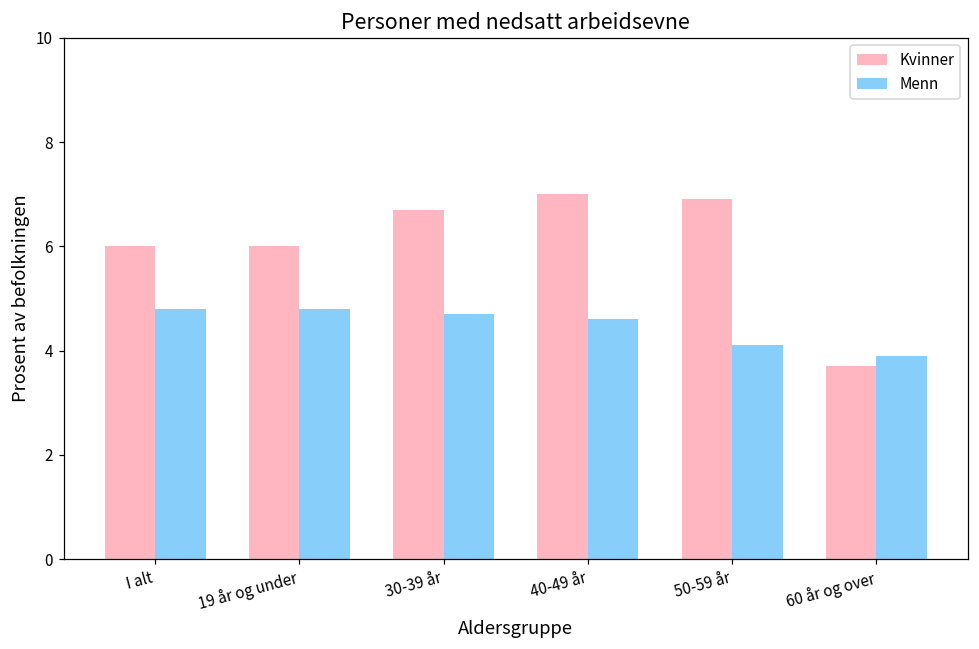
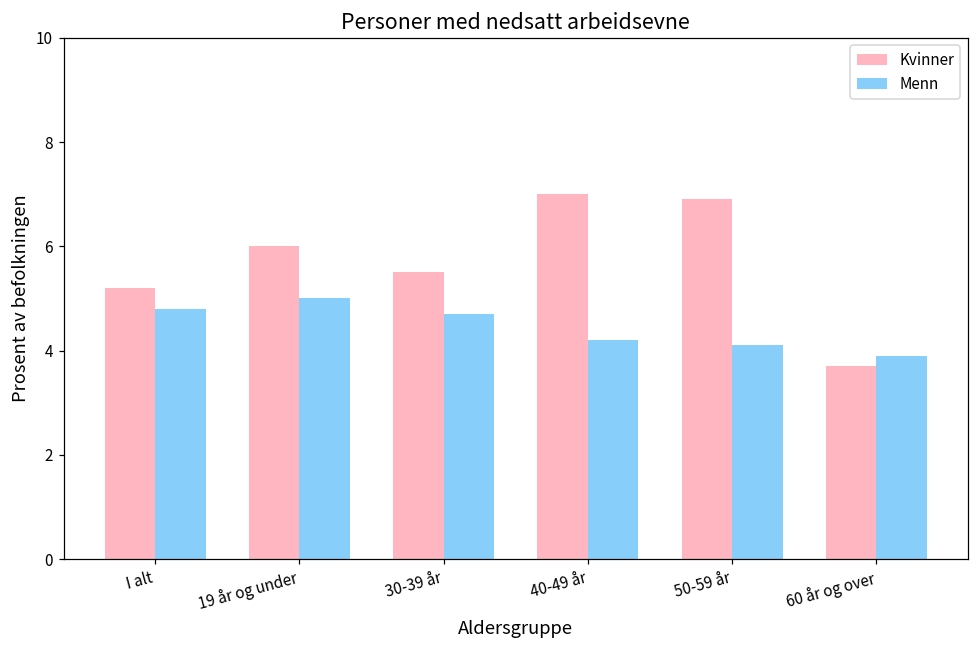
Kvinner, I alt: 6.0 -> 5.2
Menn, 19 år og under: 4.8 -> 5.0
Kvinner, 30-39 år: 6.7 -> 5.5
Menn, 40-49 år: 4.6 -> 4.2
